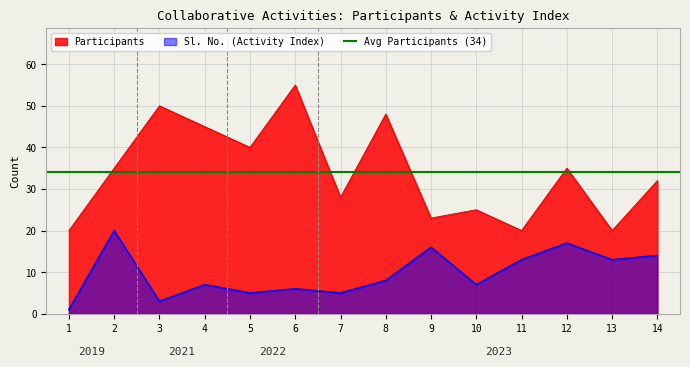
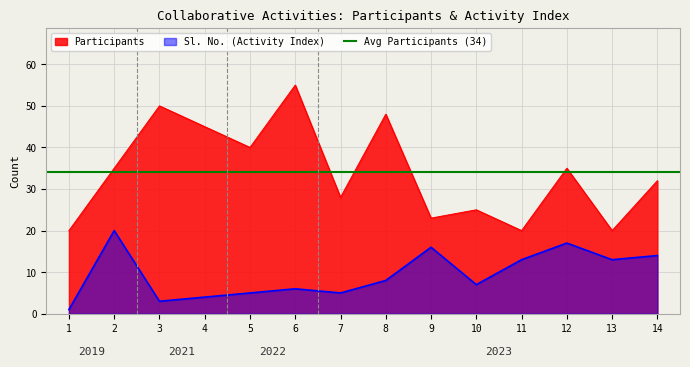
Sl. No. (Activity Index), 4: 7 -> 4
